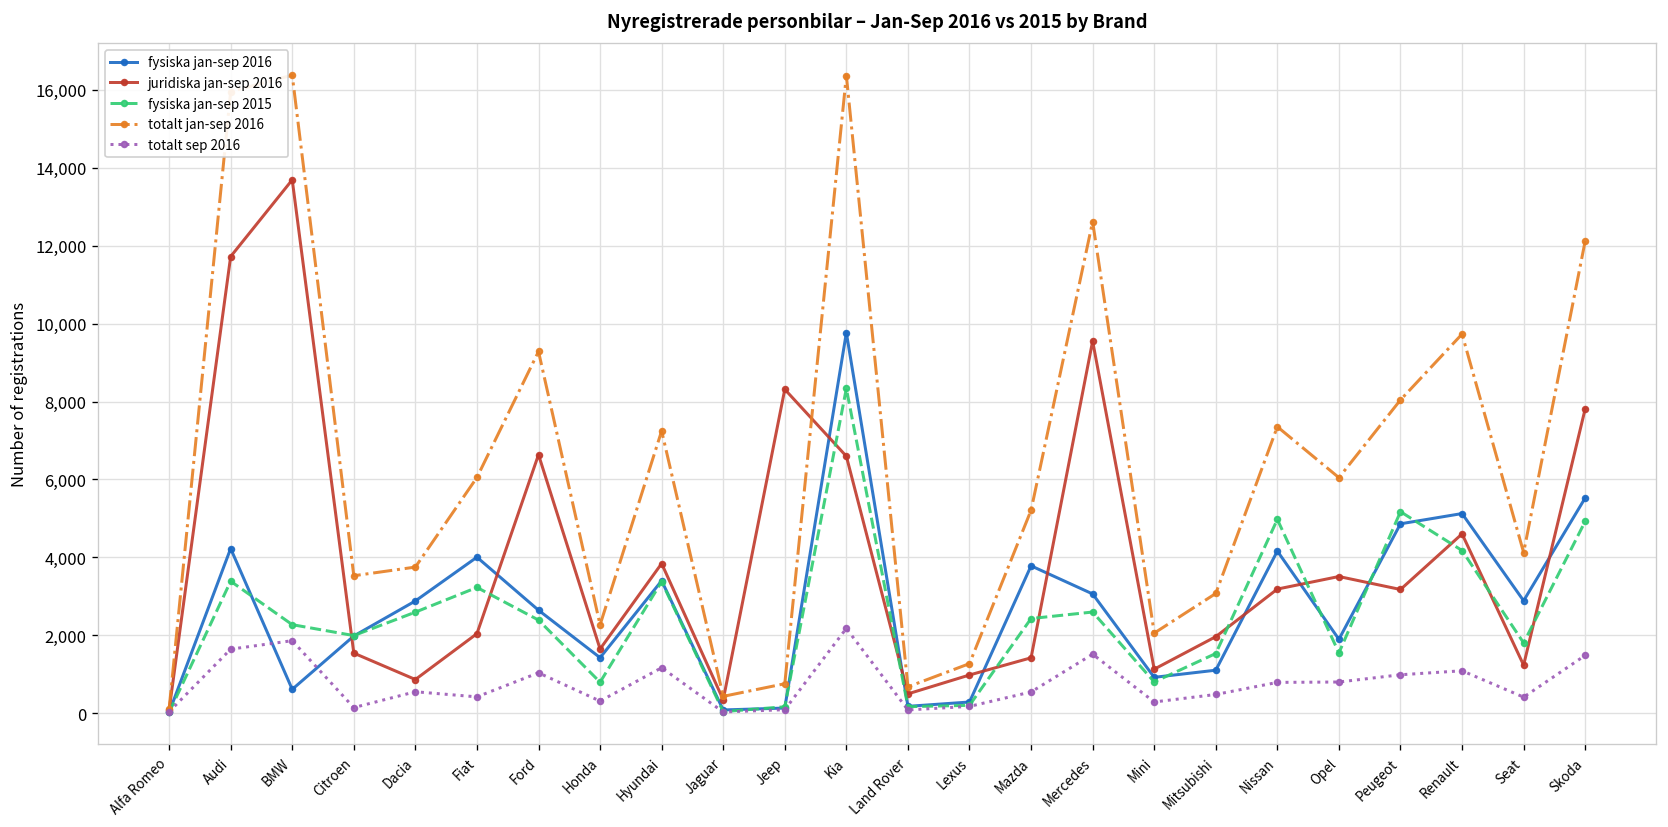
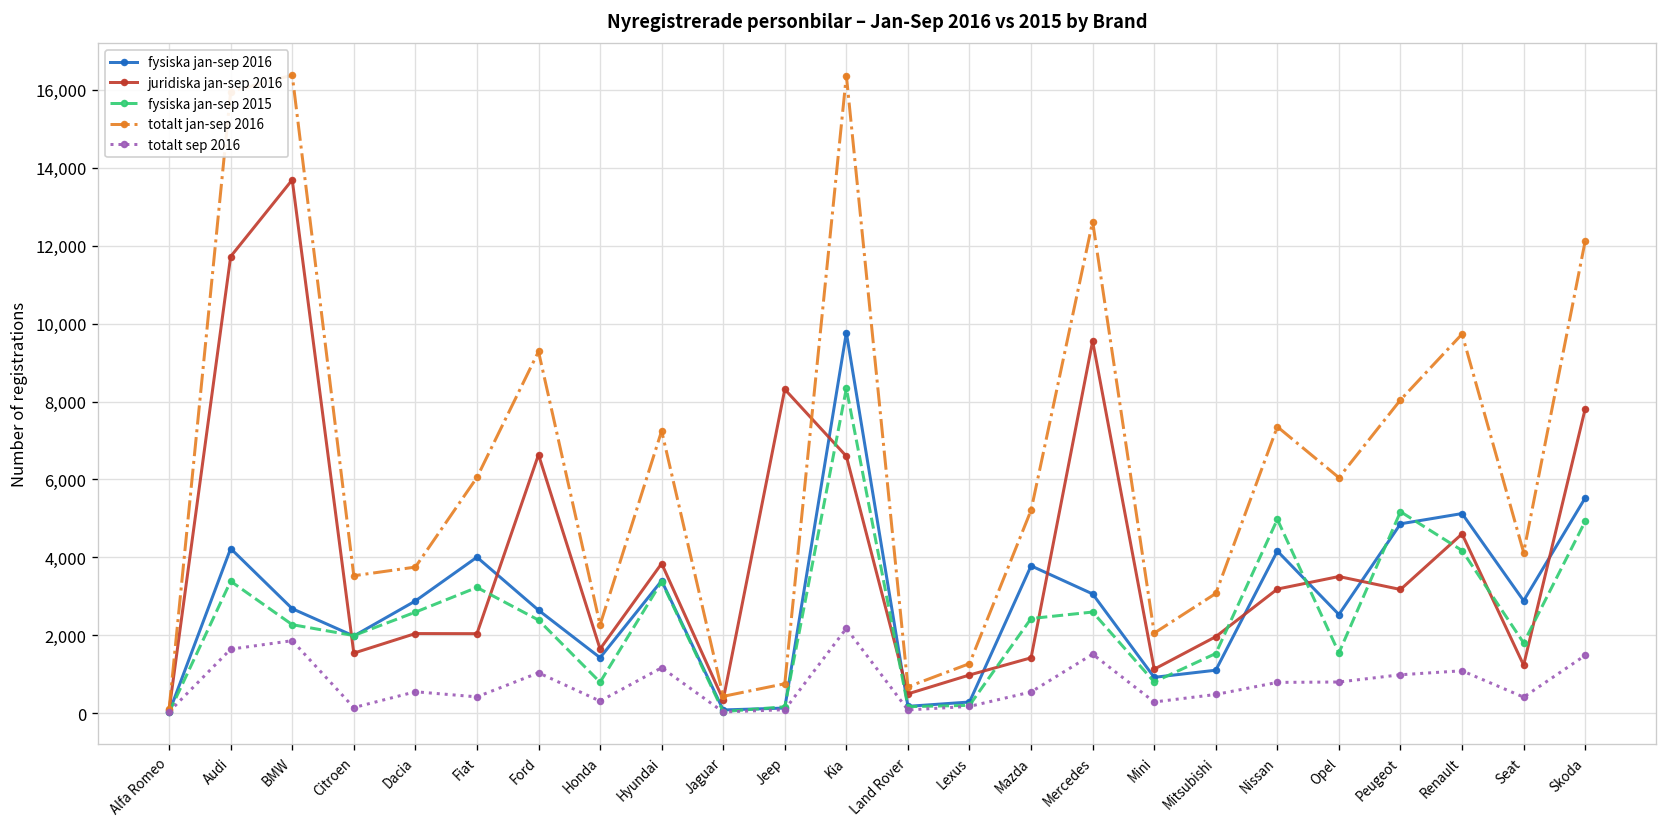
fysiska jan-sep 2016, BMW: 600 -> 2,700
juridiska jan-sep 2016, Dacia: 900 -> 2,000
fysiska jan-sep 2016, Opel: 1,900 -> 2,500
